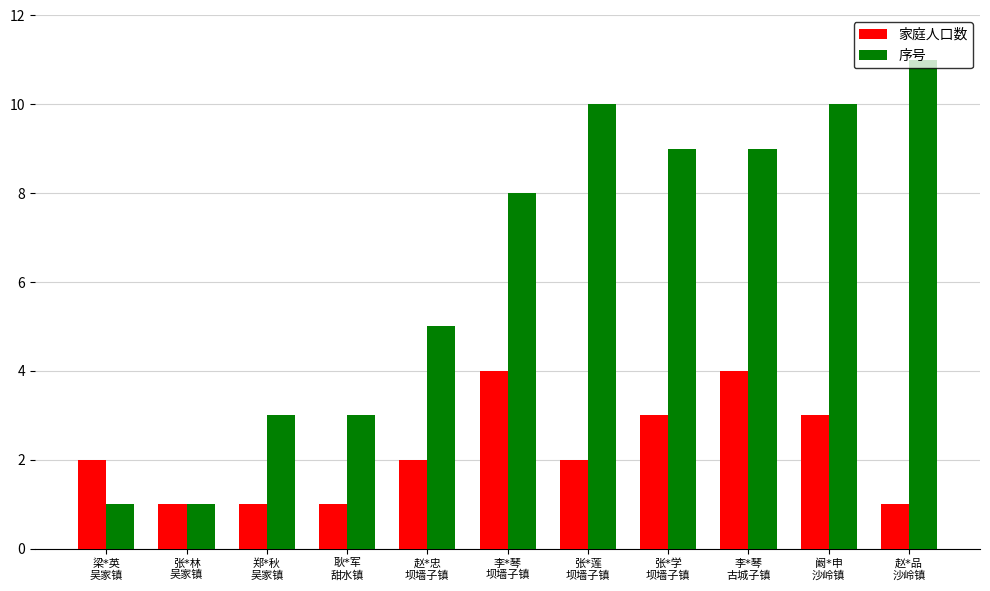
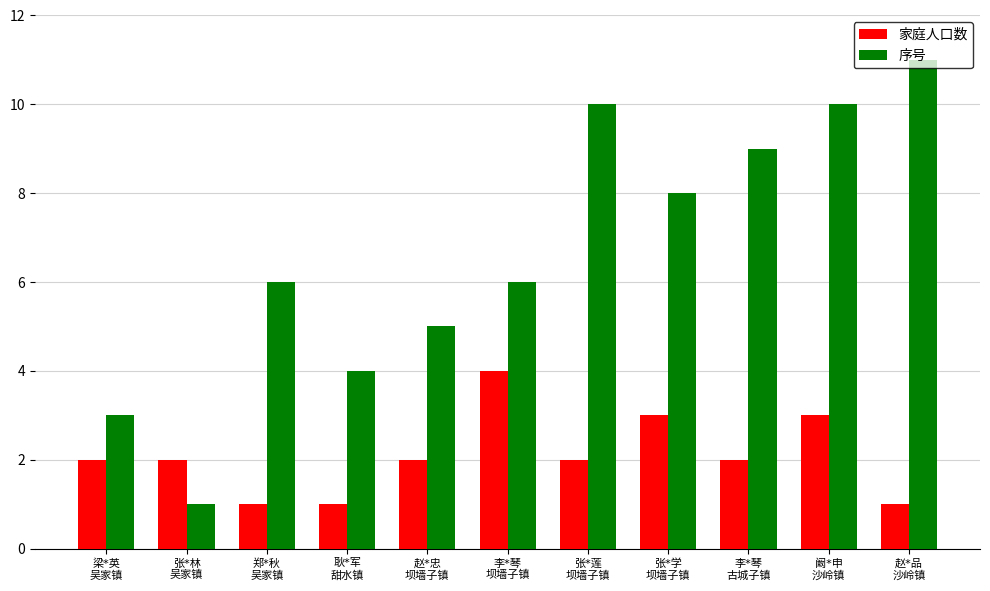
序号, 梁*英 吴家镇: 1 -> 3
家庭人口数, 张*林 吴家镇: 1 -> 2
序号, 郑*秋 吴家镇: 3 -> 6
序号, 耿*军 甜水镇: 3 -> 4
序号, 李*琴 坝墙子镇: 8 -> 6
序号, 张*学 坝墙子镇: 9 -> 8
家庭人口数, 李*琴 古城子镇: 4 -> 2
